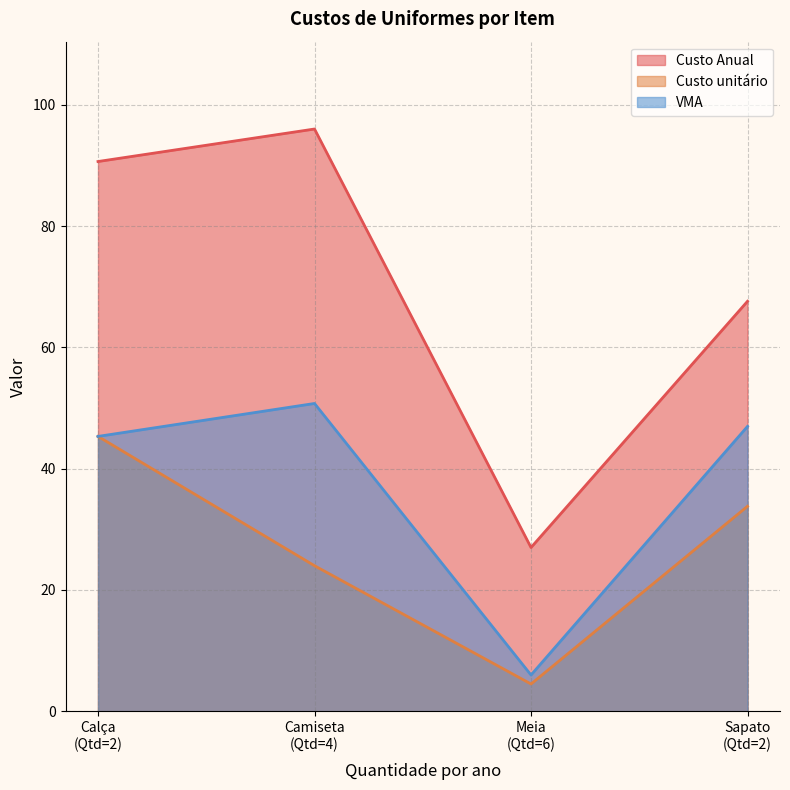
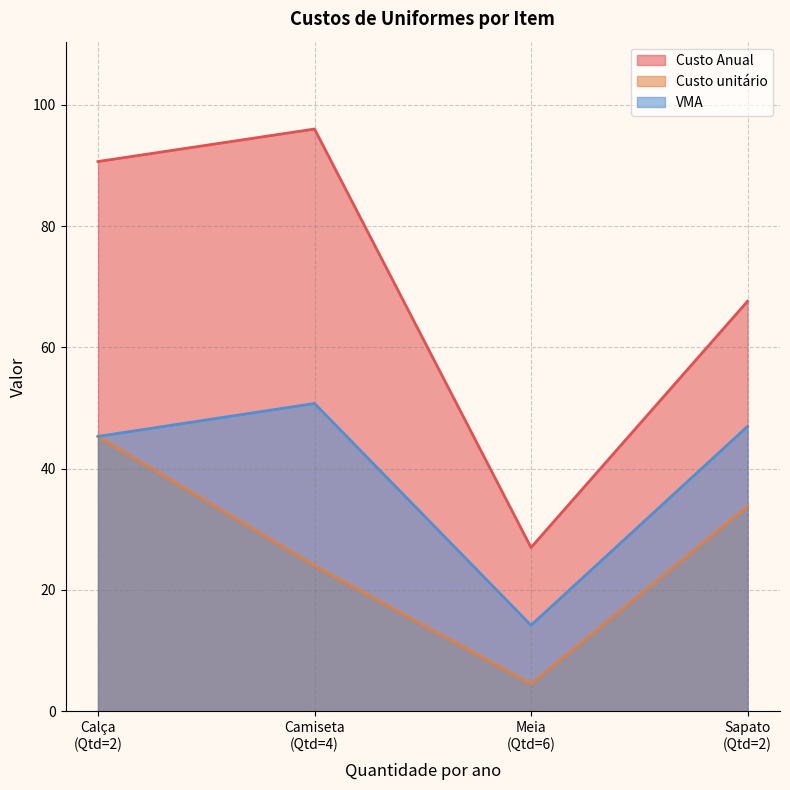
VMA, Meia (Qtd=6): 6 -> 14
